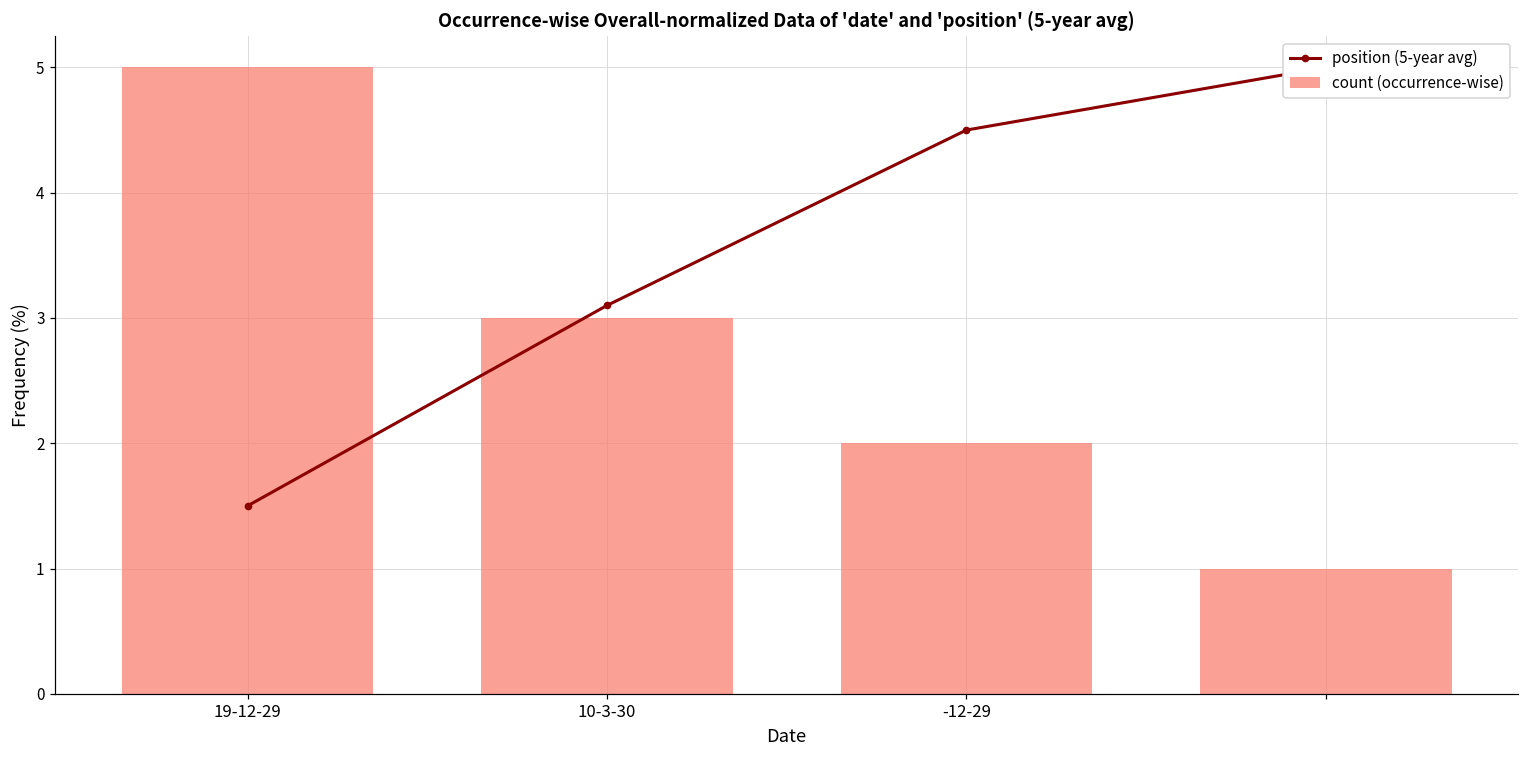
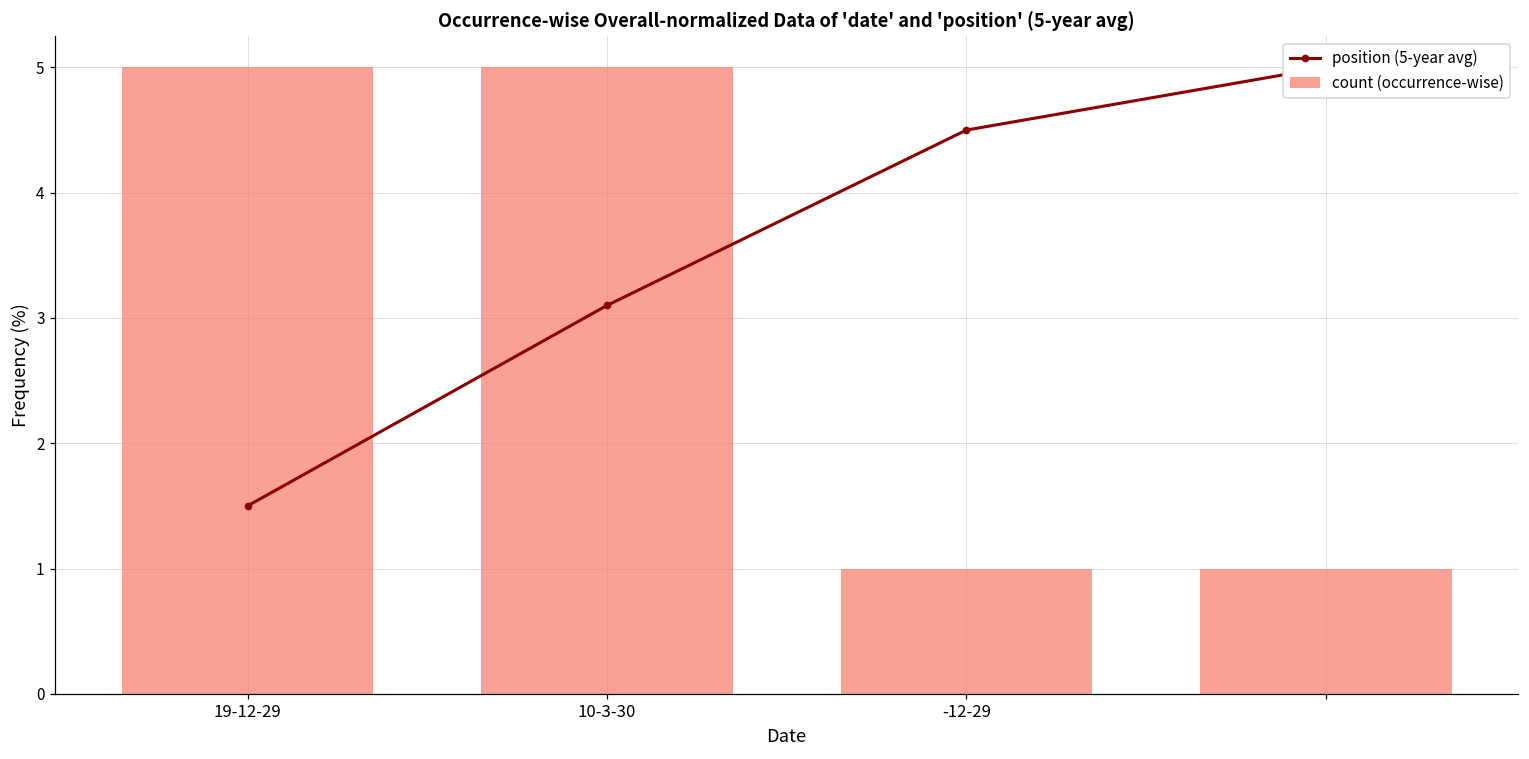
count (occurrence-wise), 10-3-30: 3 -> 5
count (occurrence-wise), -12-29: 2 -> 1
